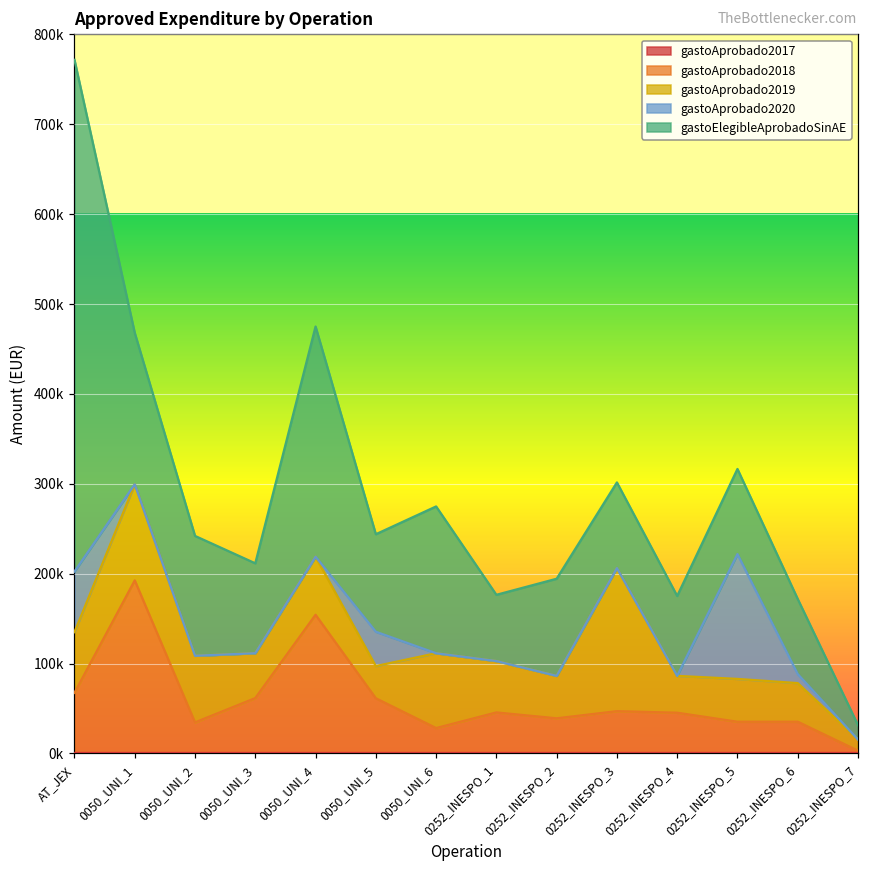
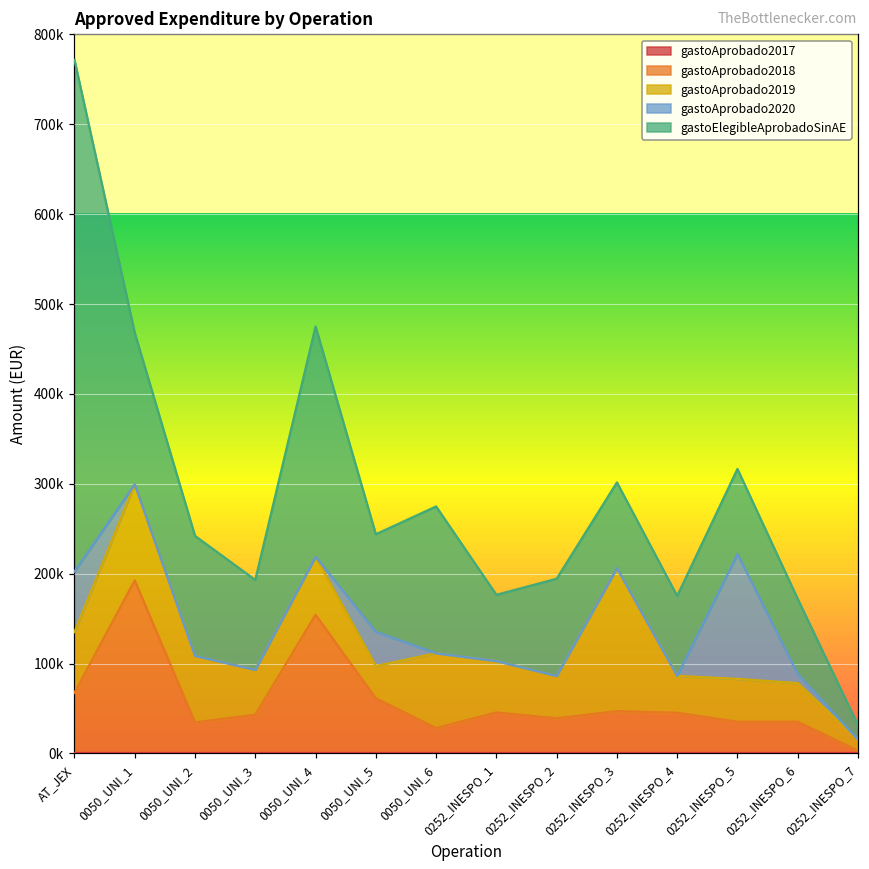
gastoAprobado2018, 0050_UNI_3: 60000 -> 40000
